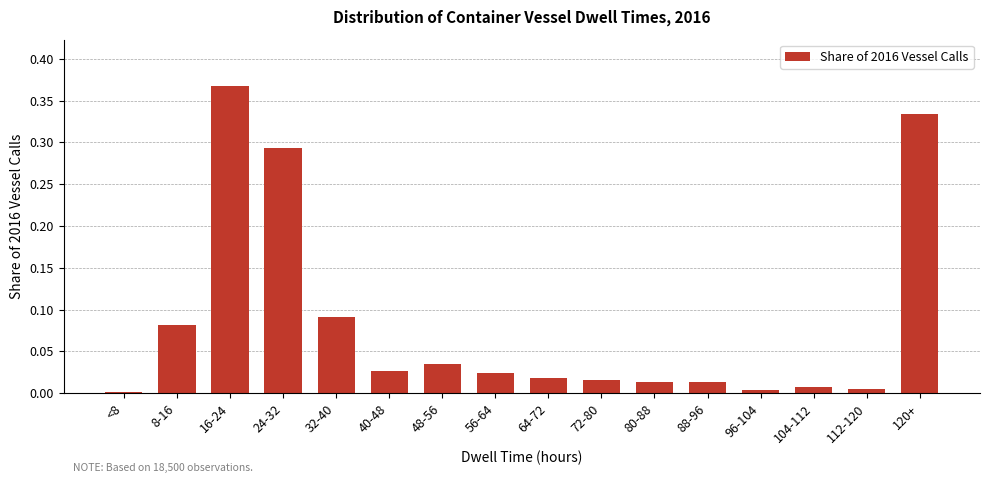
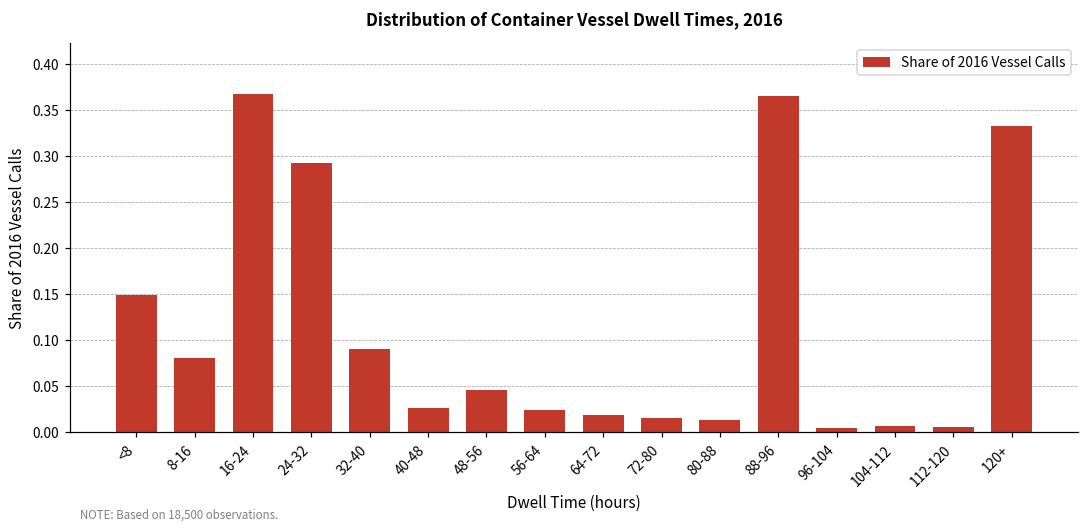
<8: 0.00 -> 0.15
48-56: 0.03 -> 0.05
88-96: 0.01 -> 0.37
